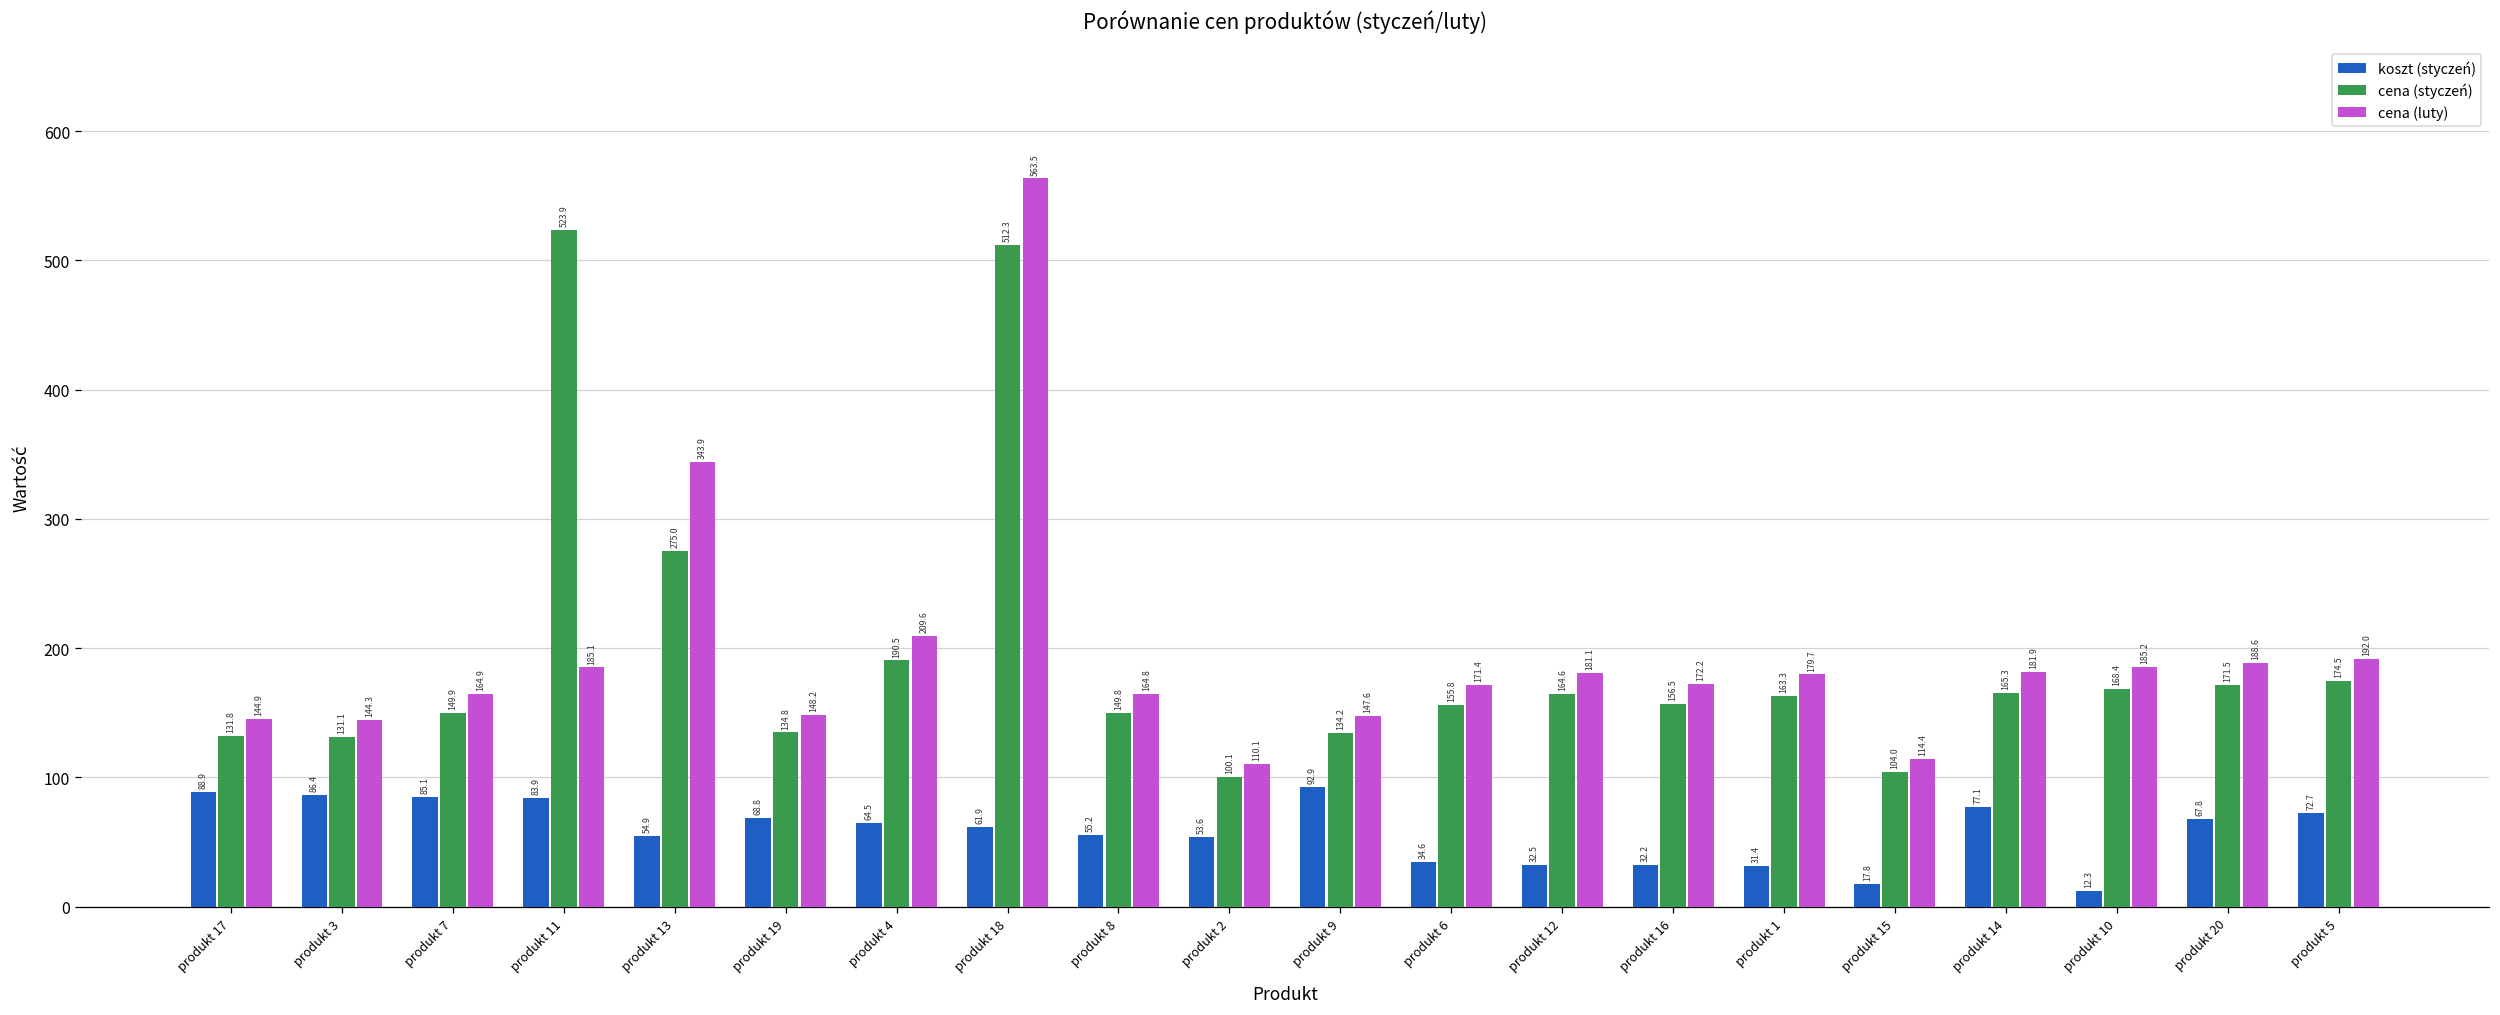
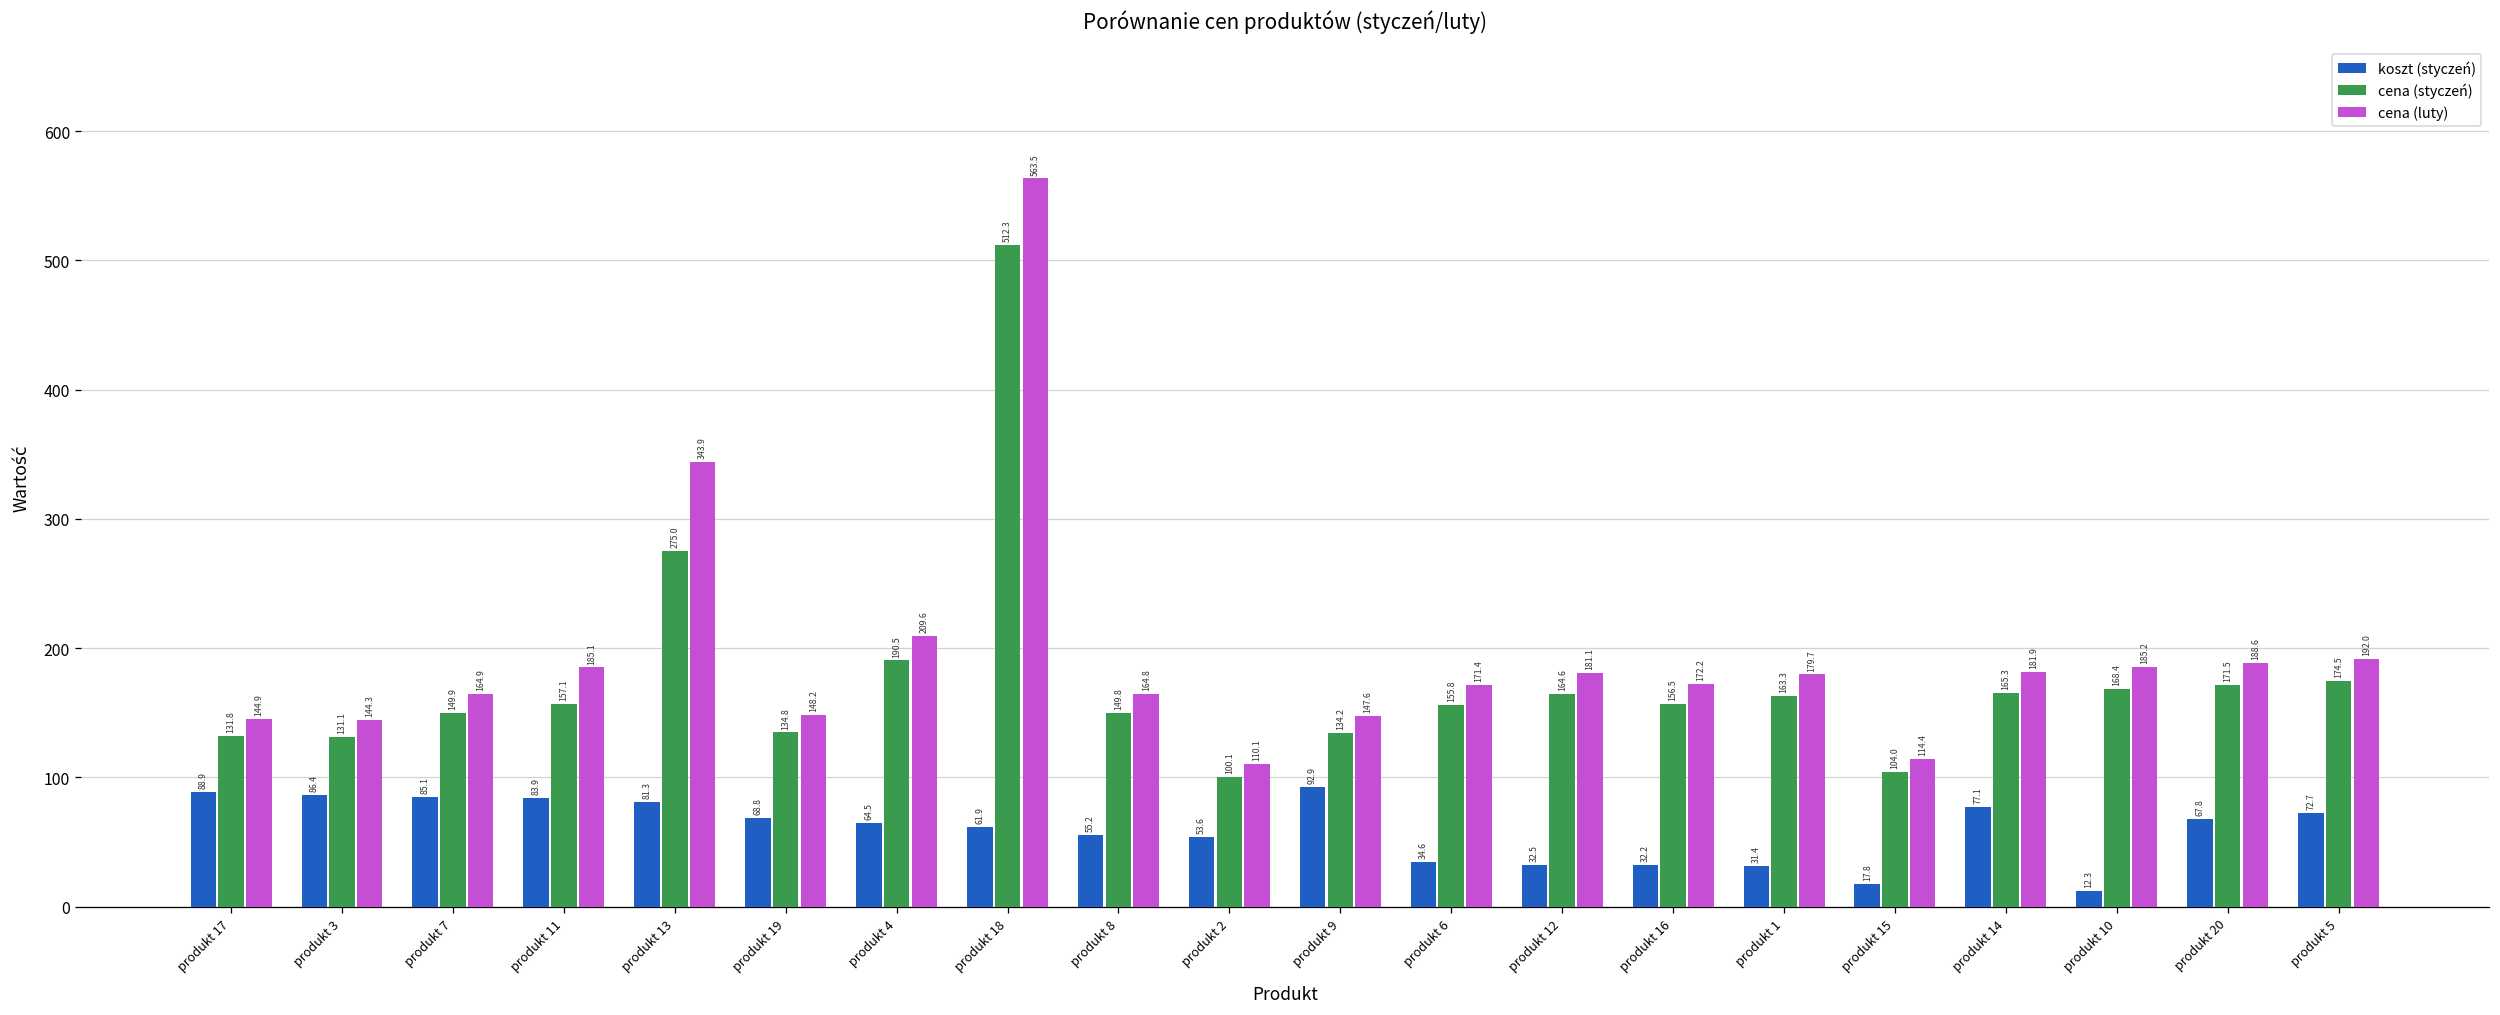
cena (styczeń), produkt 11: 523.9 -> 157.1
koszt (styczeń), produkt 13: 54.9 -> 81.3
